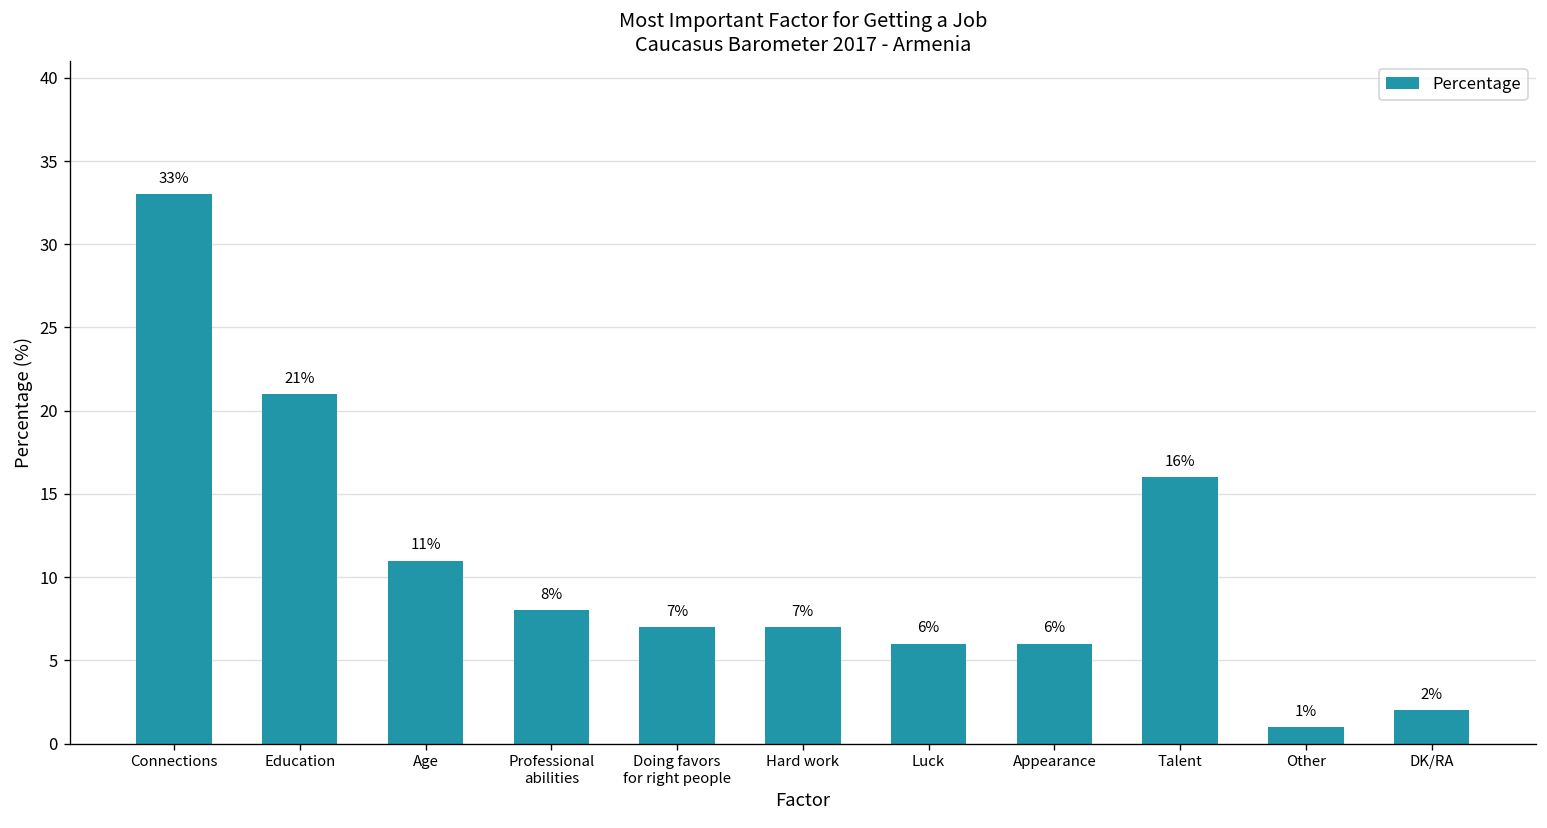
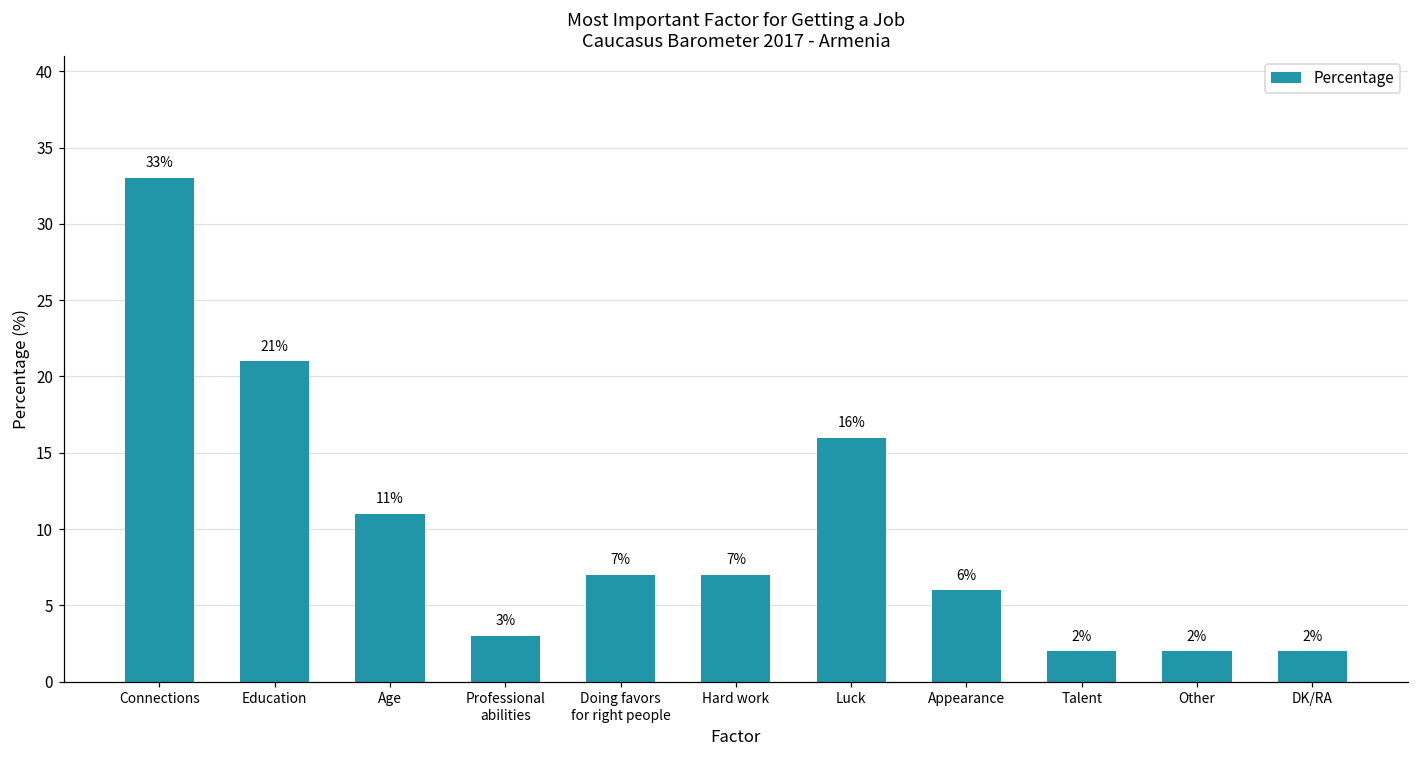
Professional abilities: 8% -> 3%
Luck: 6% -> 16%
Talent: 16% -> 2%
Other: 1% -> 2%
